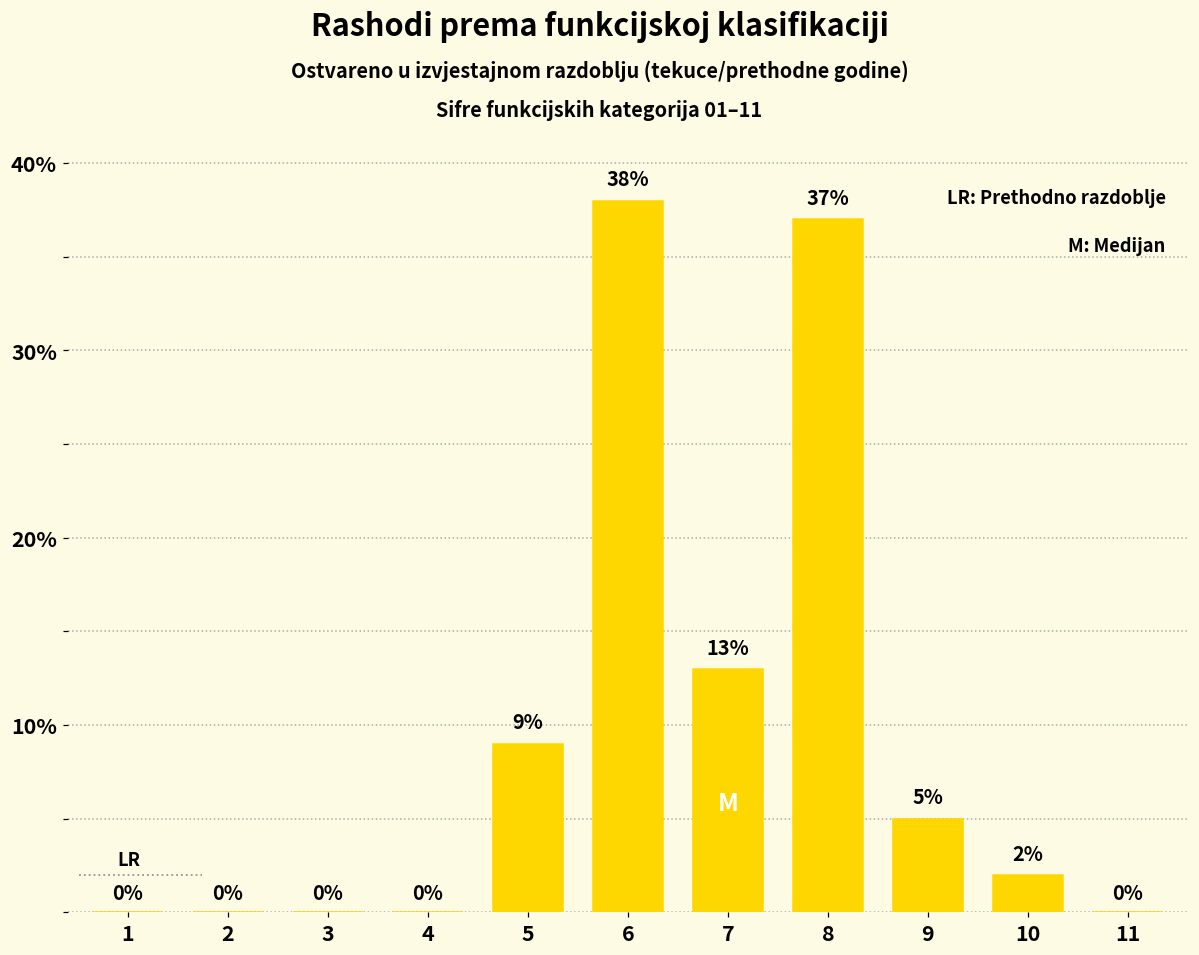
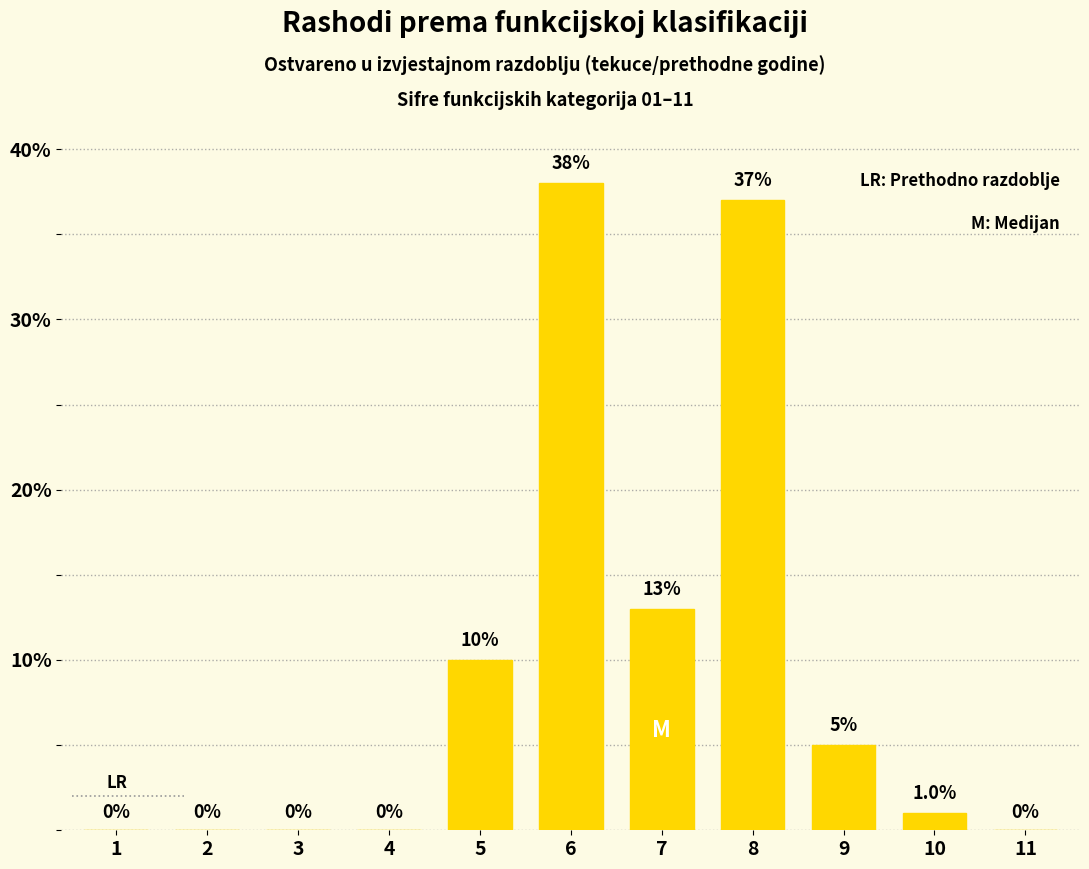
5: 9% -> 10%
10: 2% -> 1.0%
